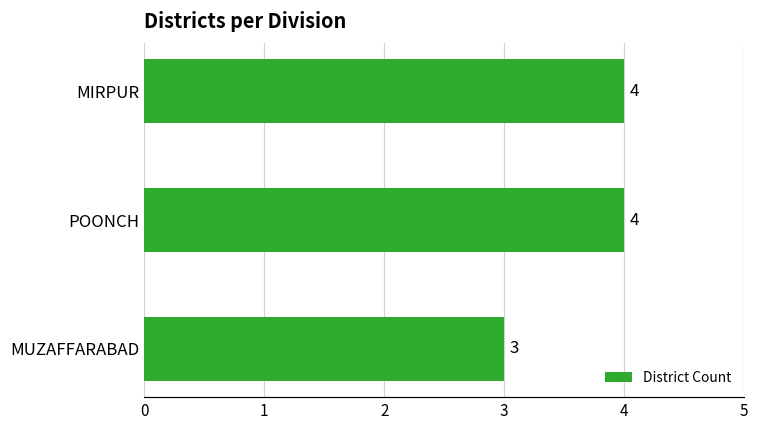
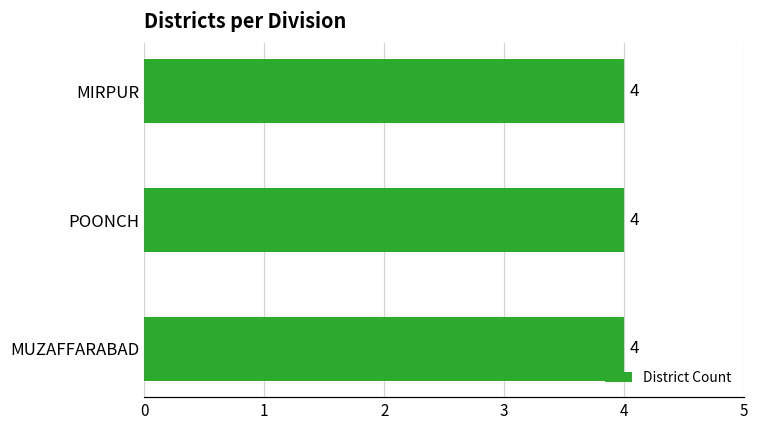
MUZAFFARABAD: 3 -> 4
